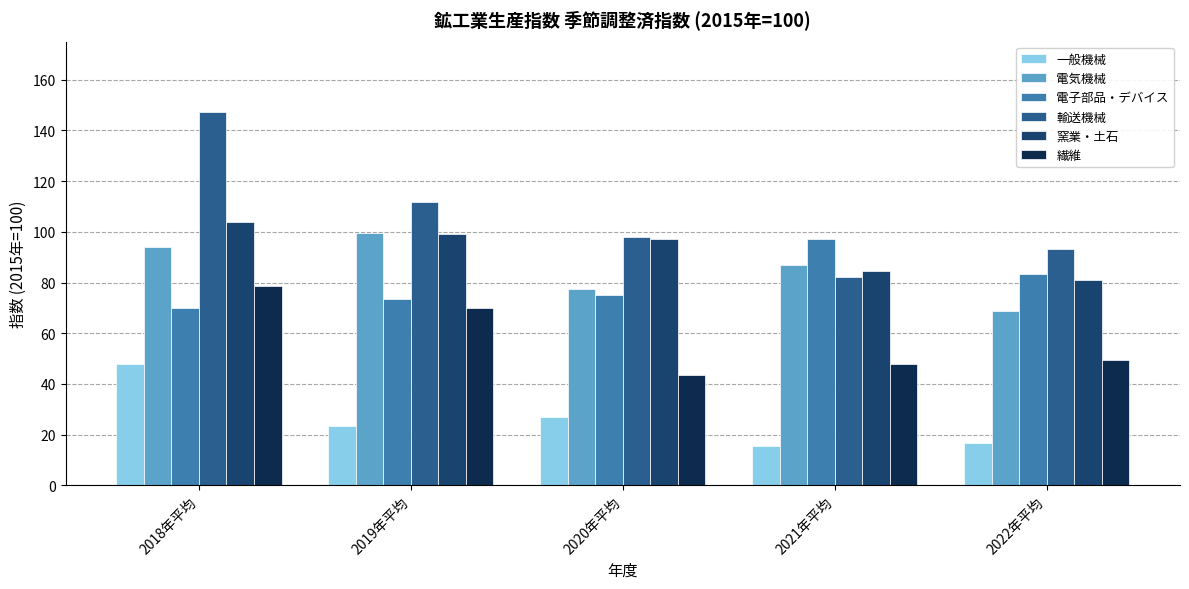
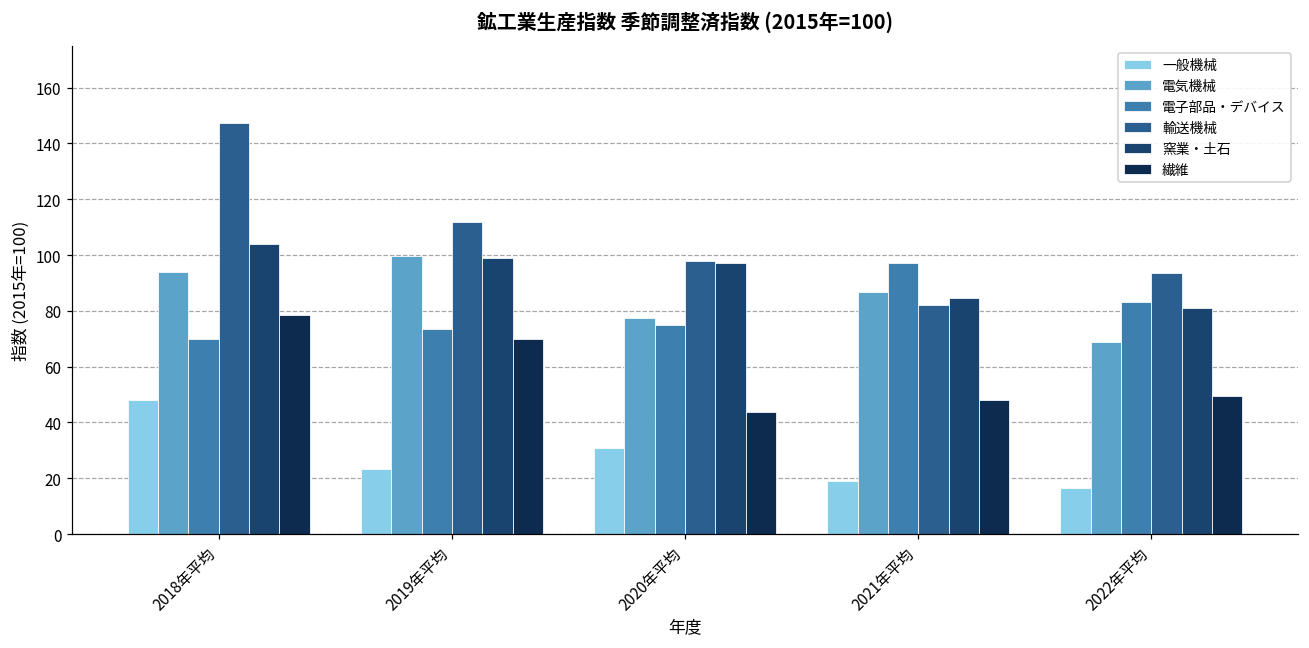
一般機械, 2020年平均: 27 -> 31
一般機械, 2021年平均: 16 -> 19
